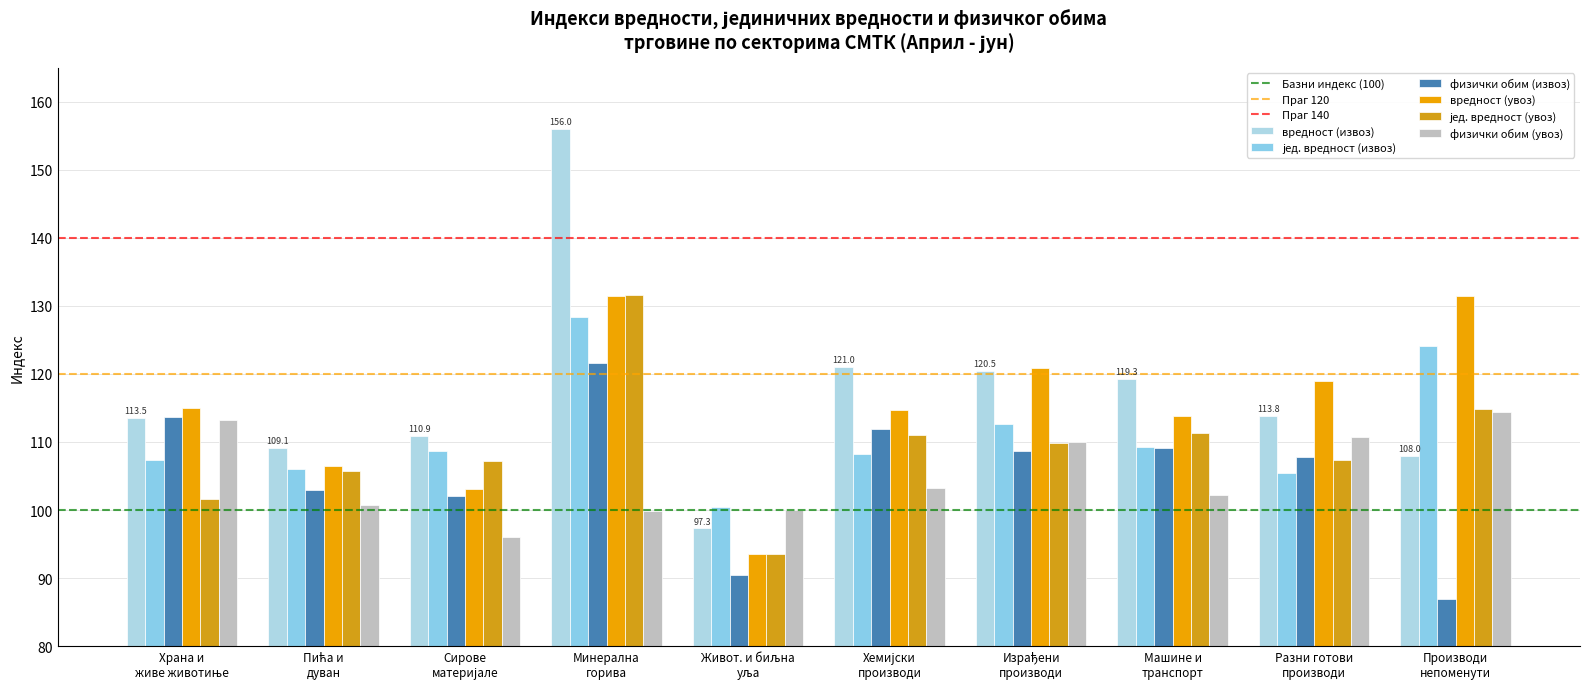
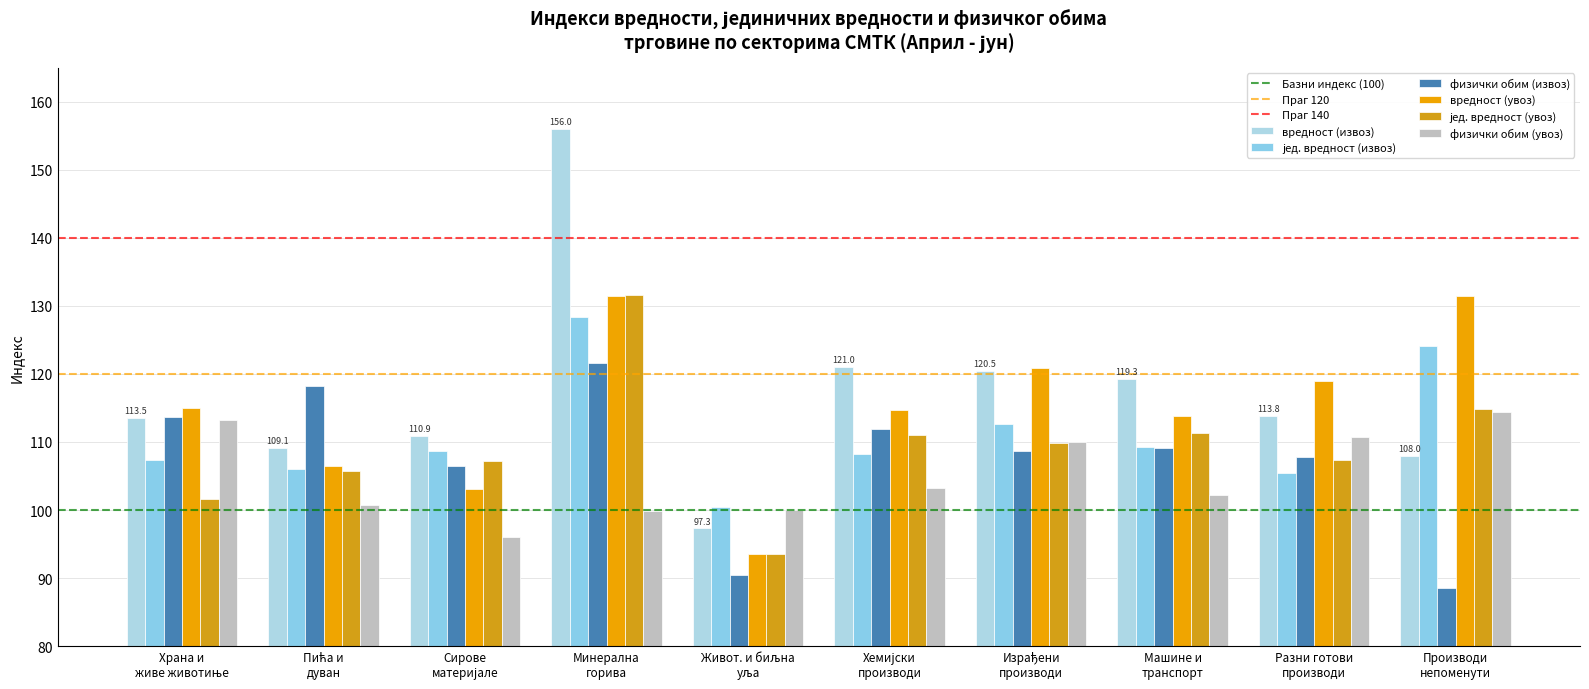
физички обим (извоз), Пића и дуван: 103 -> 118
физички обим (извоз), Сирове материјале: 102 -> 106
физички обим (извоз), Производи непоменути: 87 -> 89
